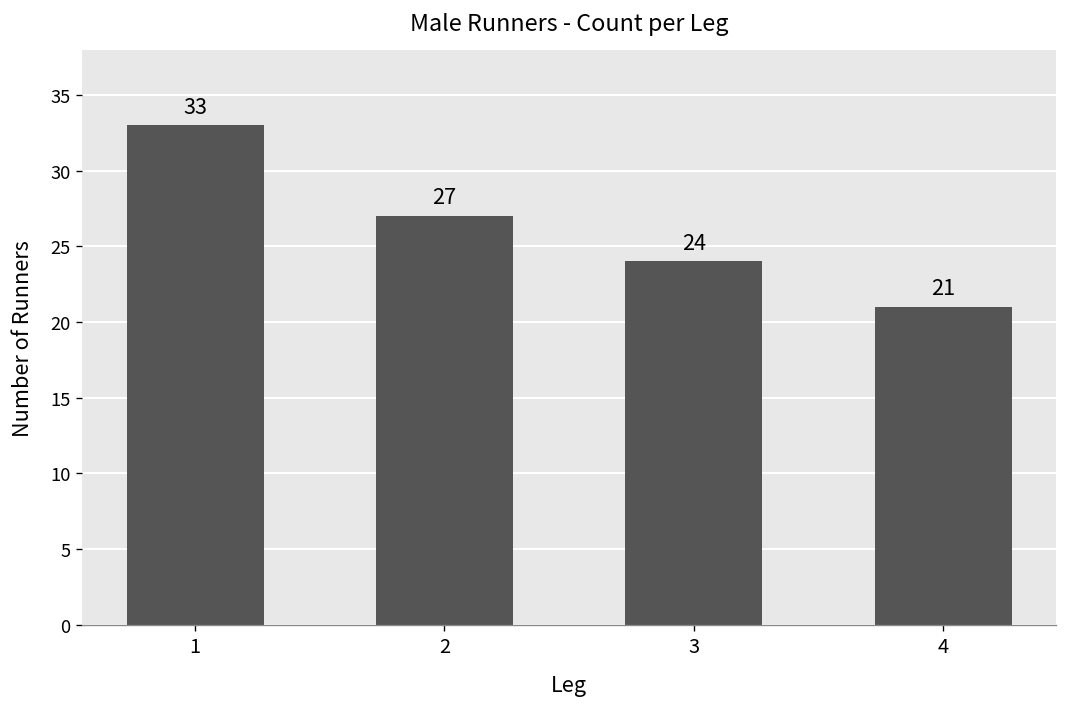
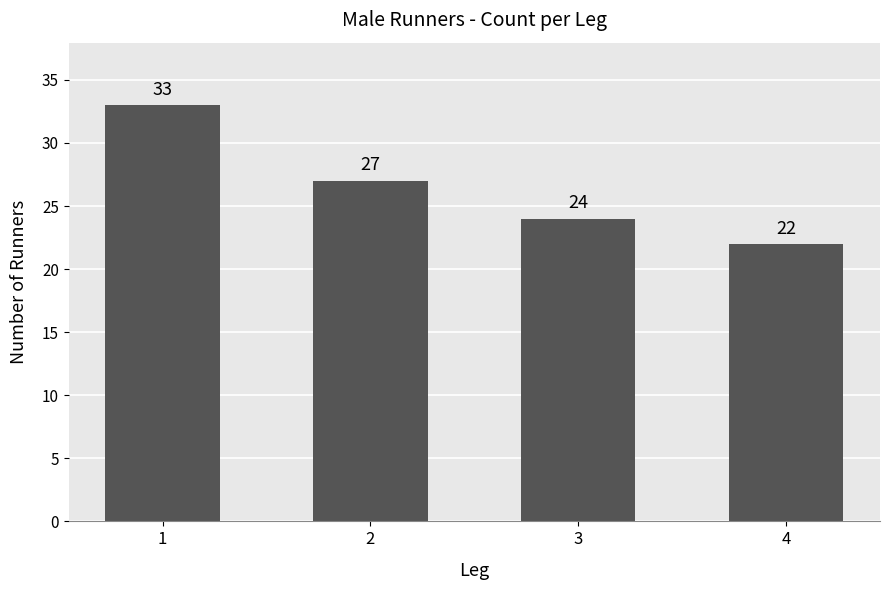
4: 21 -> 22
